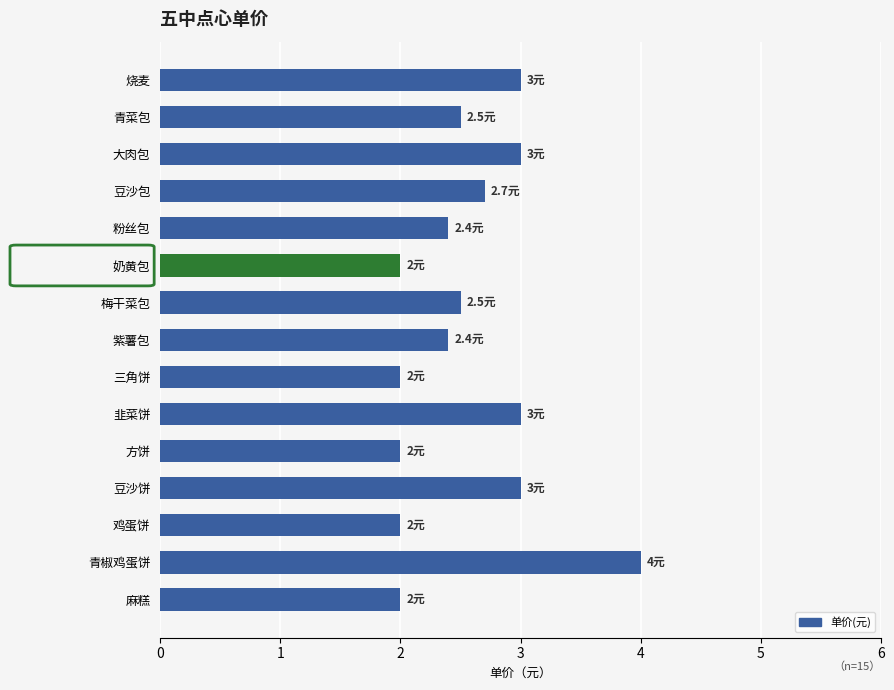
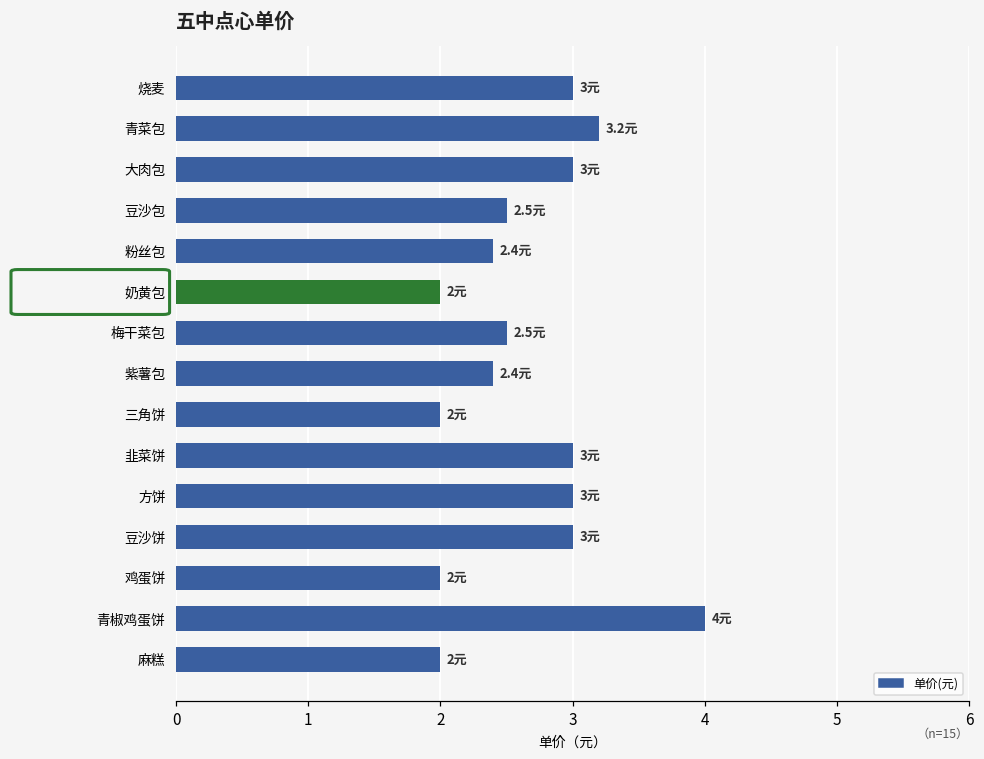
青菜包: 2.5元 -> 3.2元
豆沙包: 2.7元 -> 2.5元
方饼: 2元 -> 3元
